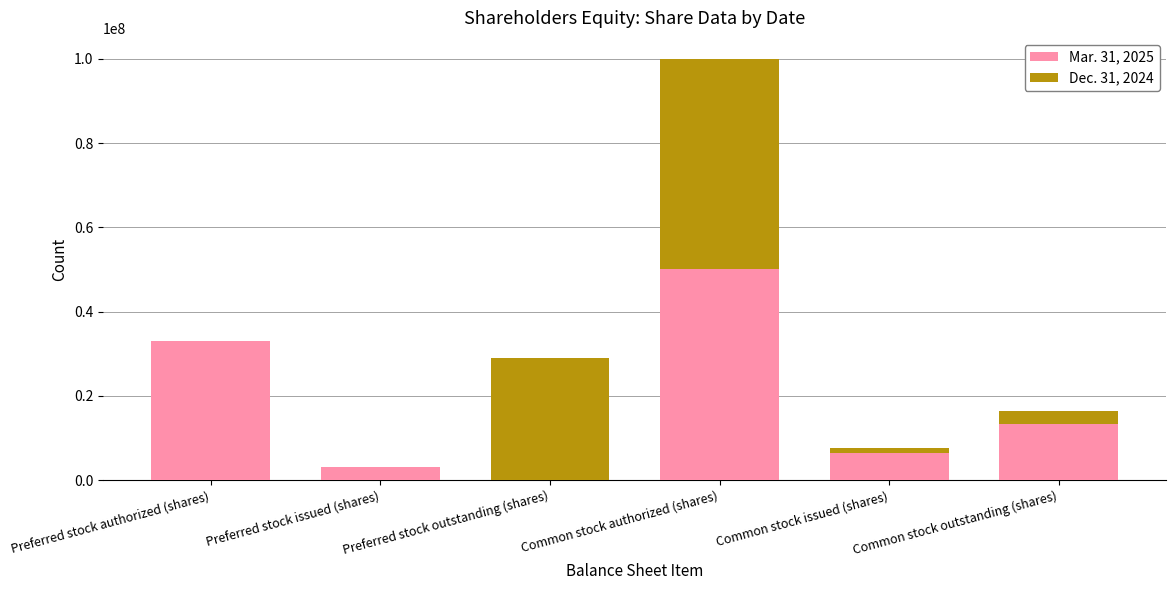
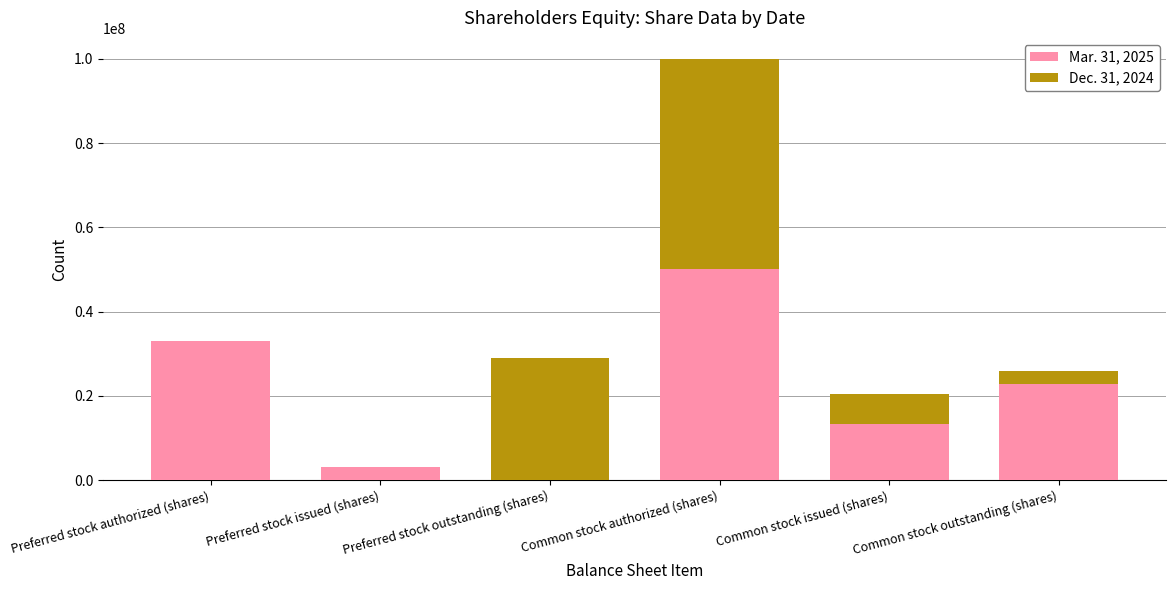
Mar. 31, 2025, Common stock issued (shares): 7000000 -> 13000000
Dec. 31, 2024, Common stock issued (shares): 1000000 -> 7000000
Mar. 31, 2025, Common stock outstanding (shares): 13000000 -> 23000000
